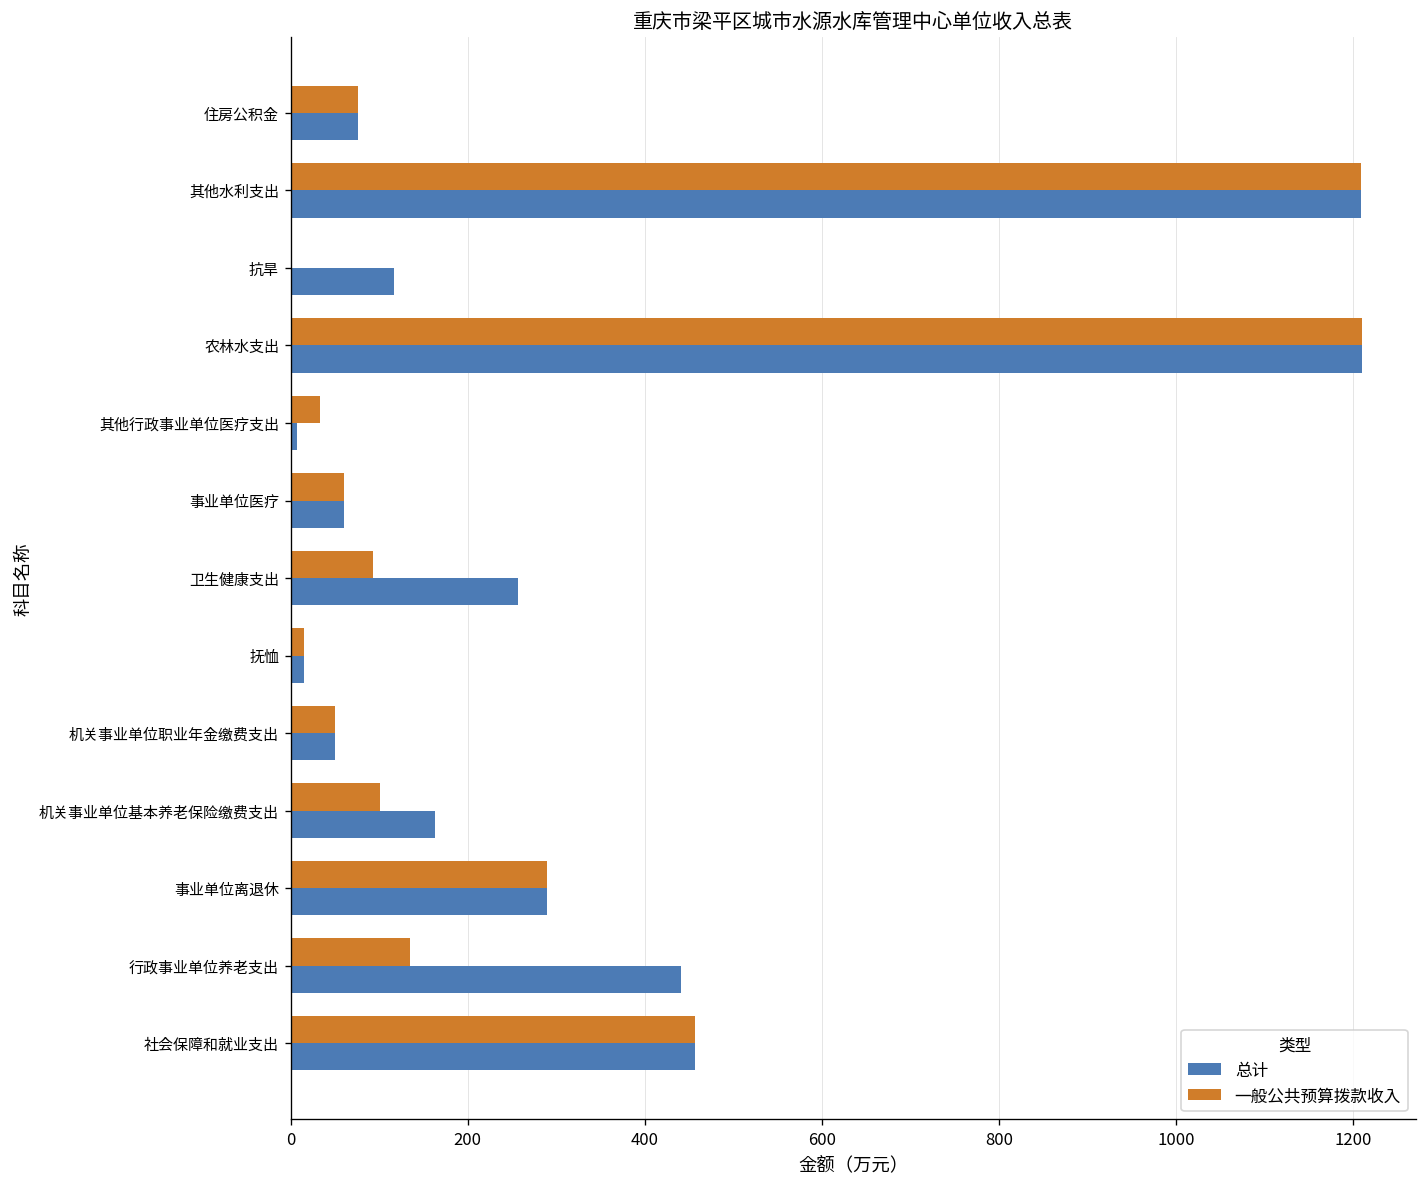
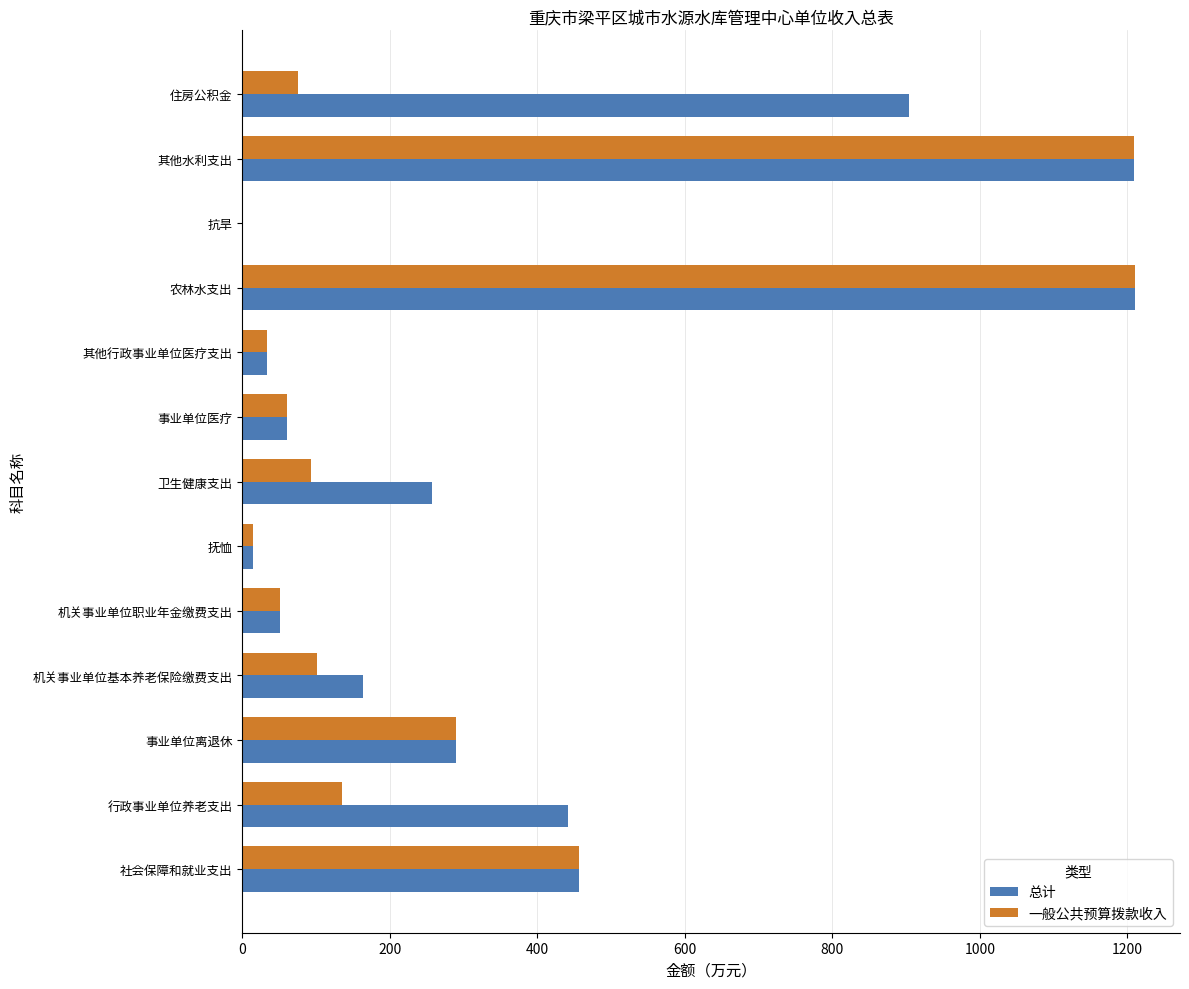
总计, 住房公积金: 80 -> 900
总计, 抗旱: 120 -> 0
总计, 其他行政事业单位医疗支出: 10 -> 30
